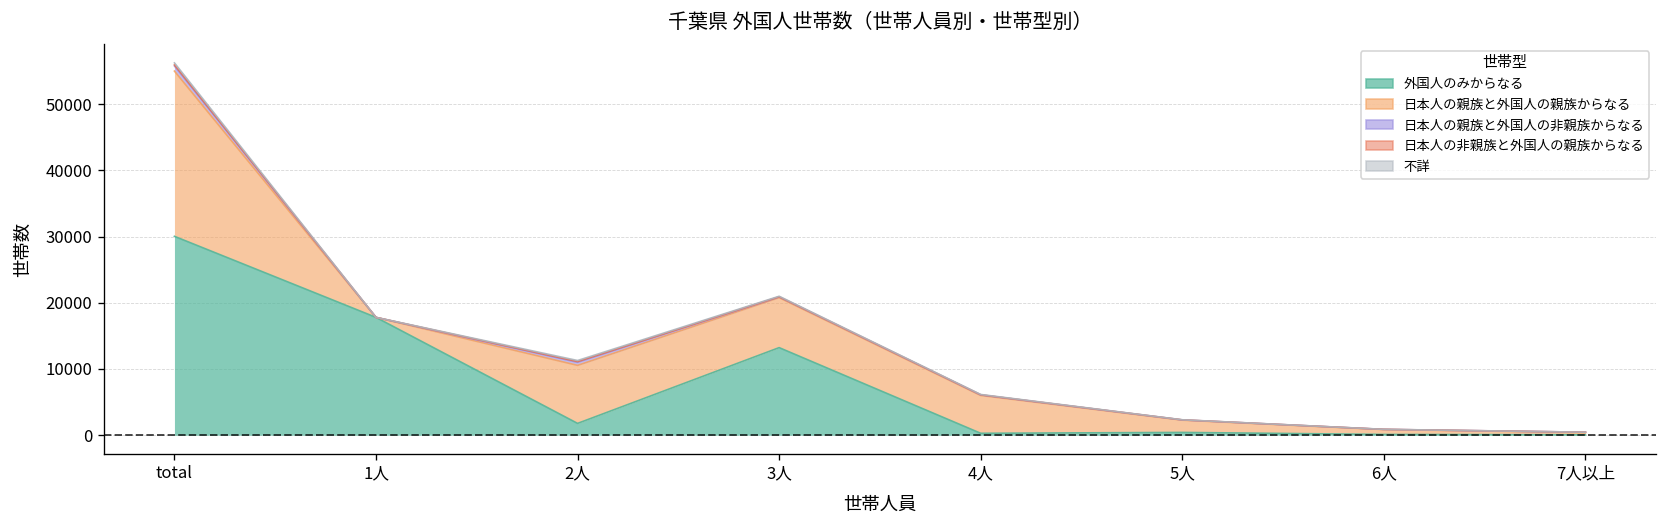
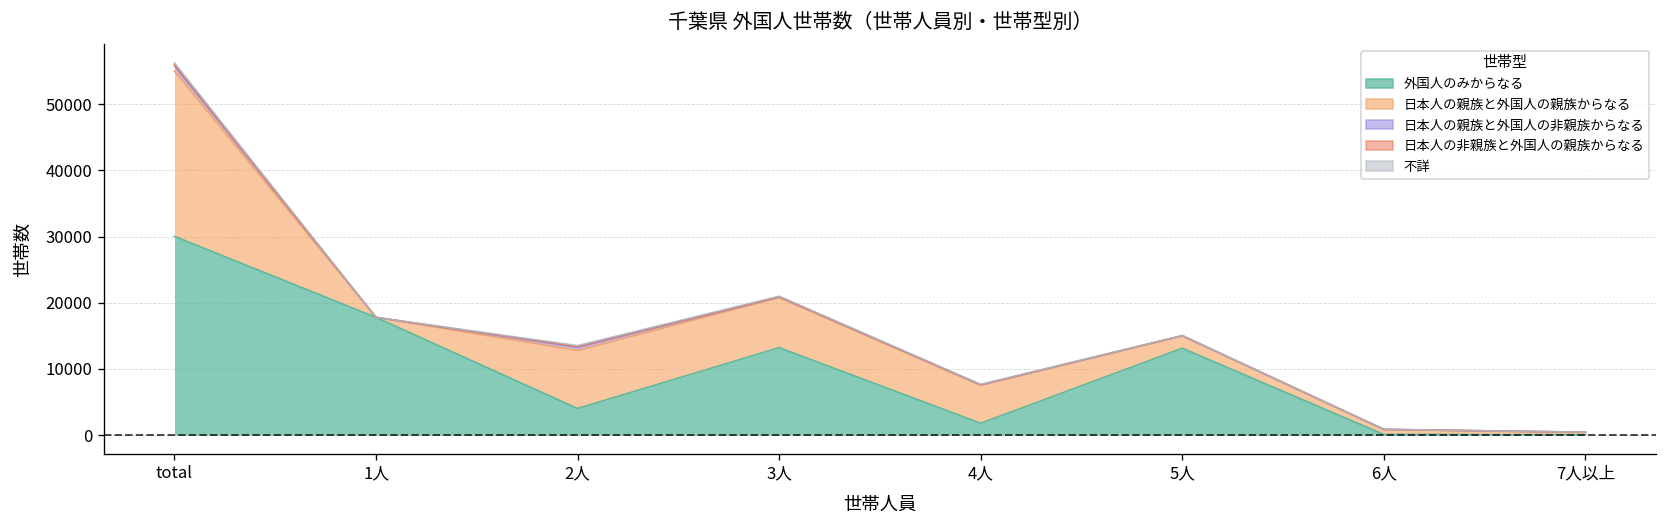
外国人のみからなる, 2人: 2000 -> 4000
外国人のみからなる, 4人: 0 -> 2000
外国人のみからなる, 5人: 0 -> 13000
